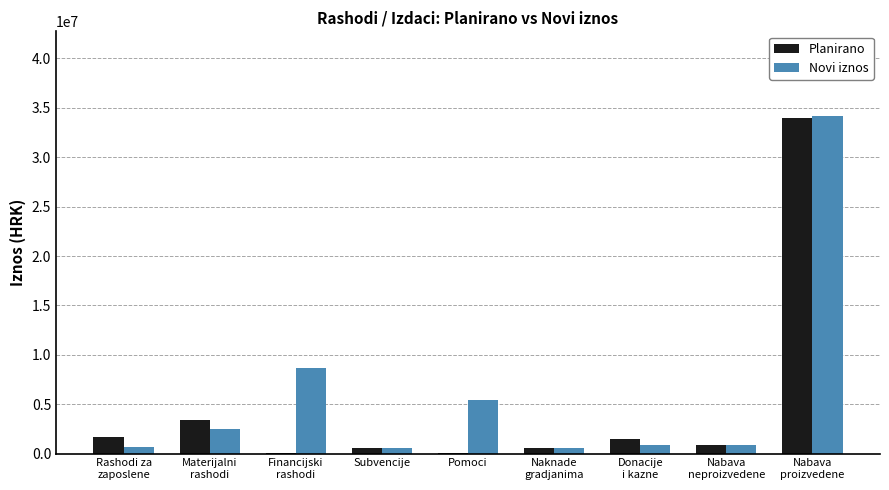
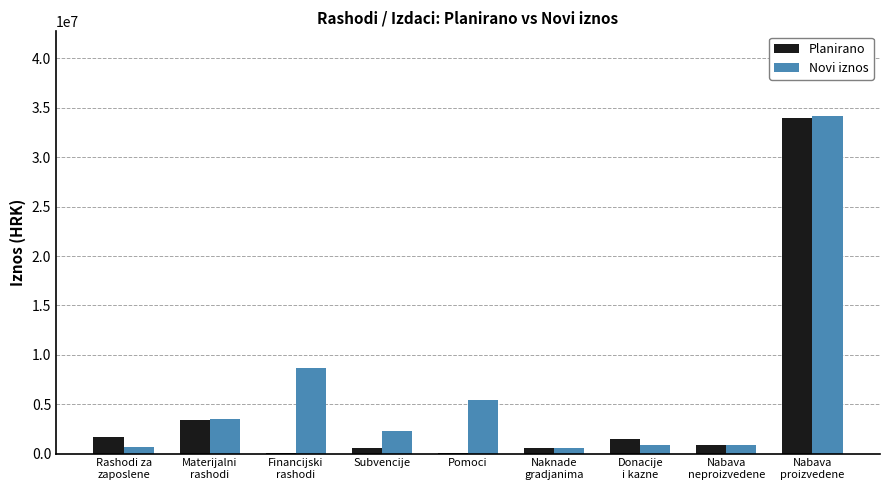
Novi iznos, Materijalni rashodi: 3000000 -> 4000000
Novi iznos, Subvencije: 1000000 -> 2000000
